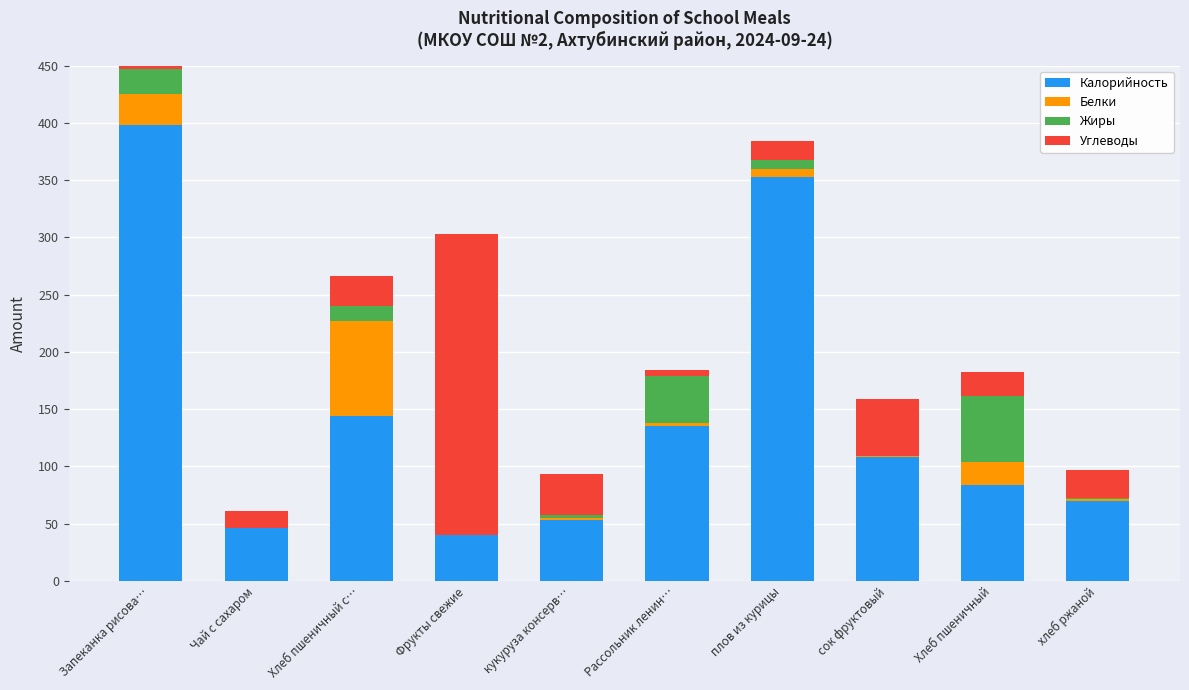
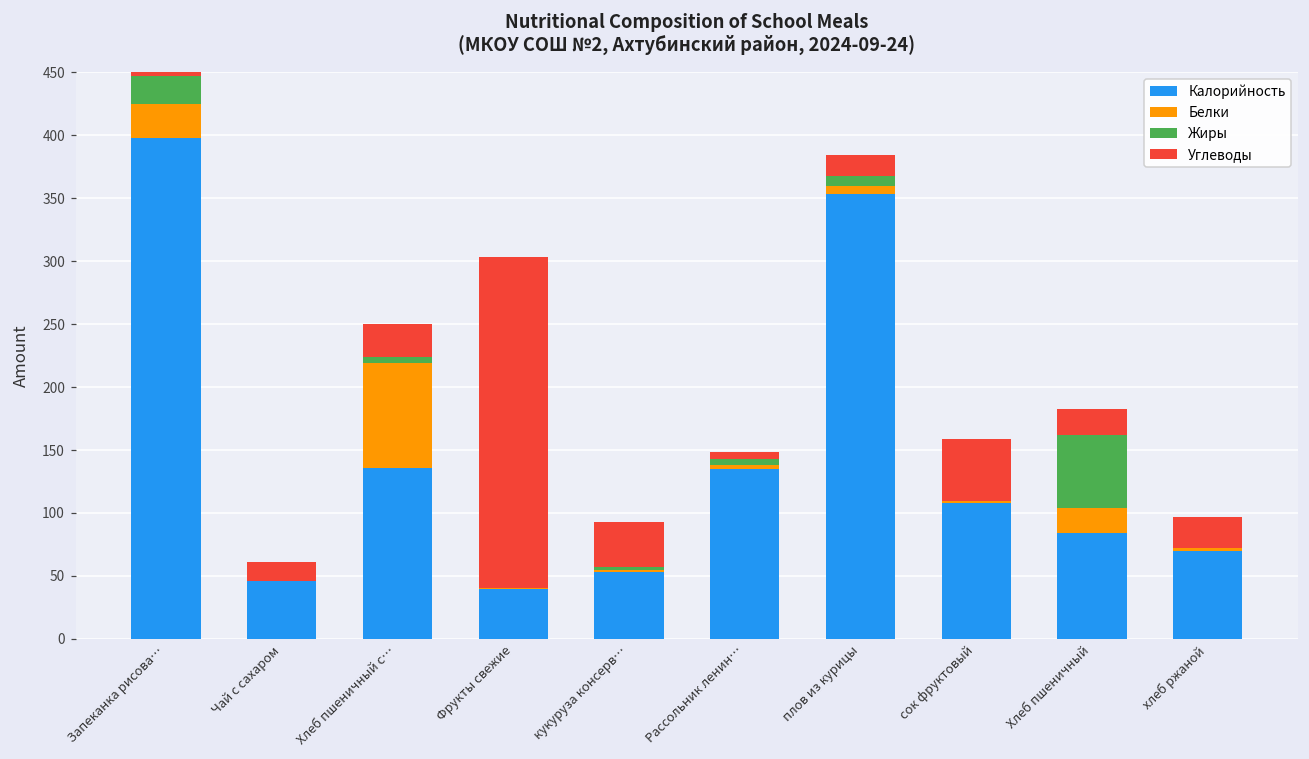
Калорийность, Хлеб пшеничный с…: 144 -> 136
Жиры, Хлеб пшеничный с…: 13 -> 5
Жиры, Рассольник ленин…: 41 -> 5
